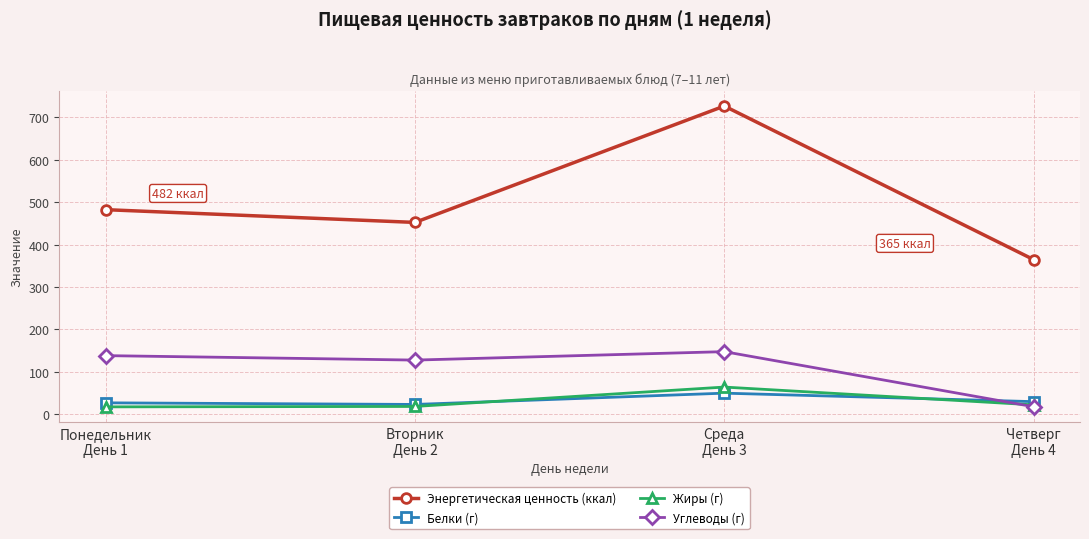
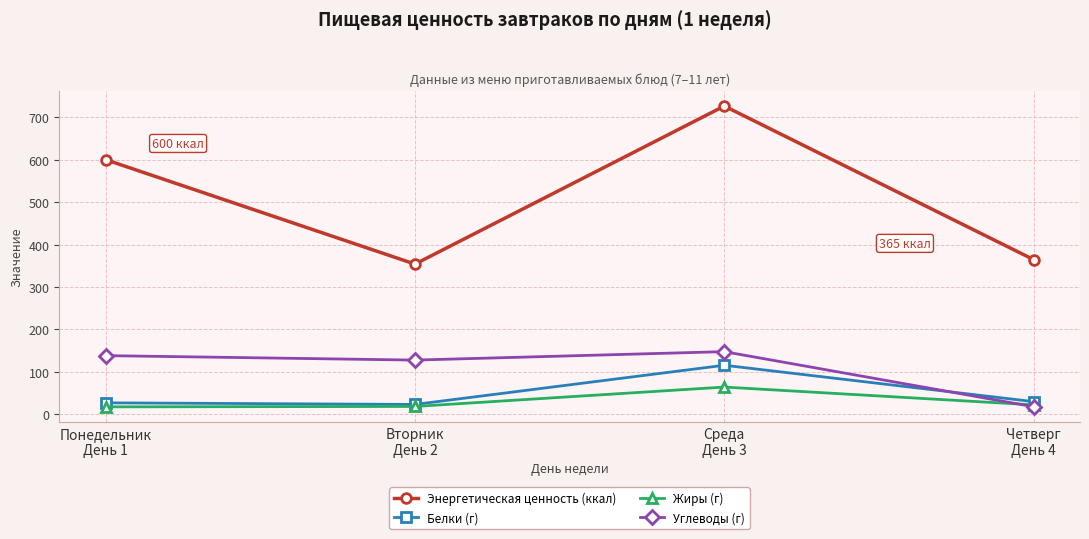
Энергетическая ценность (ккал), Понедельник День 1: 482 -> 600
Энергетическая ценность (ккал), Вторник День 2: 450 -> 350
Белки (г), Среда День 3: 50 -> 120
